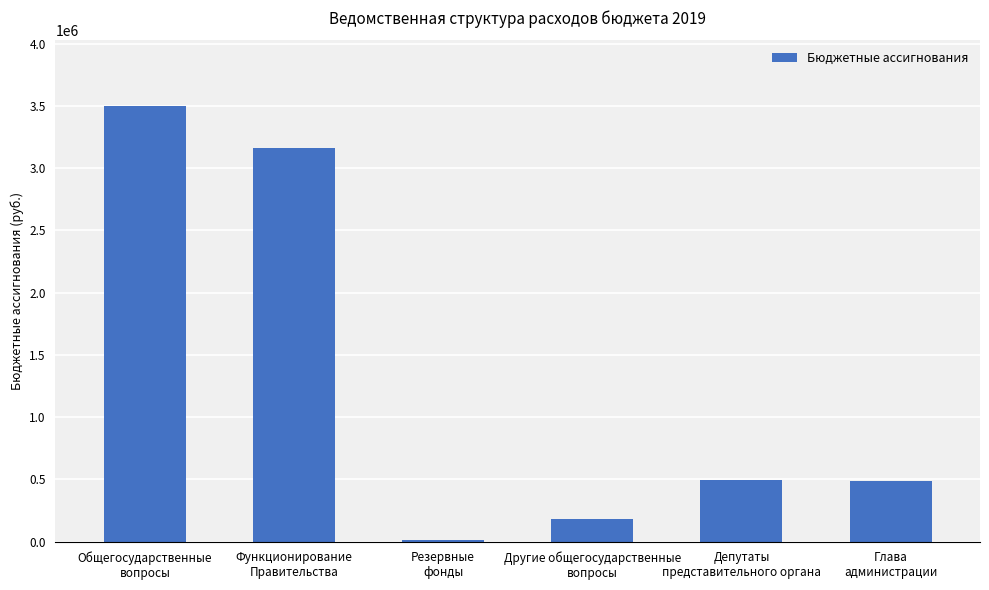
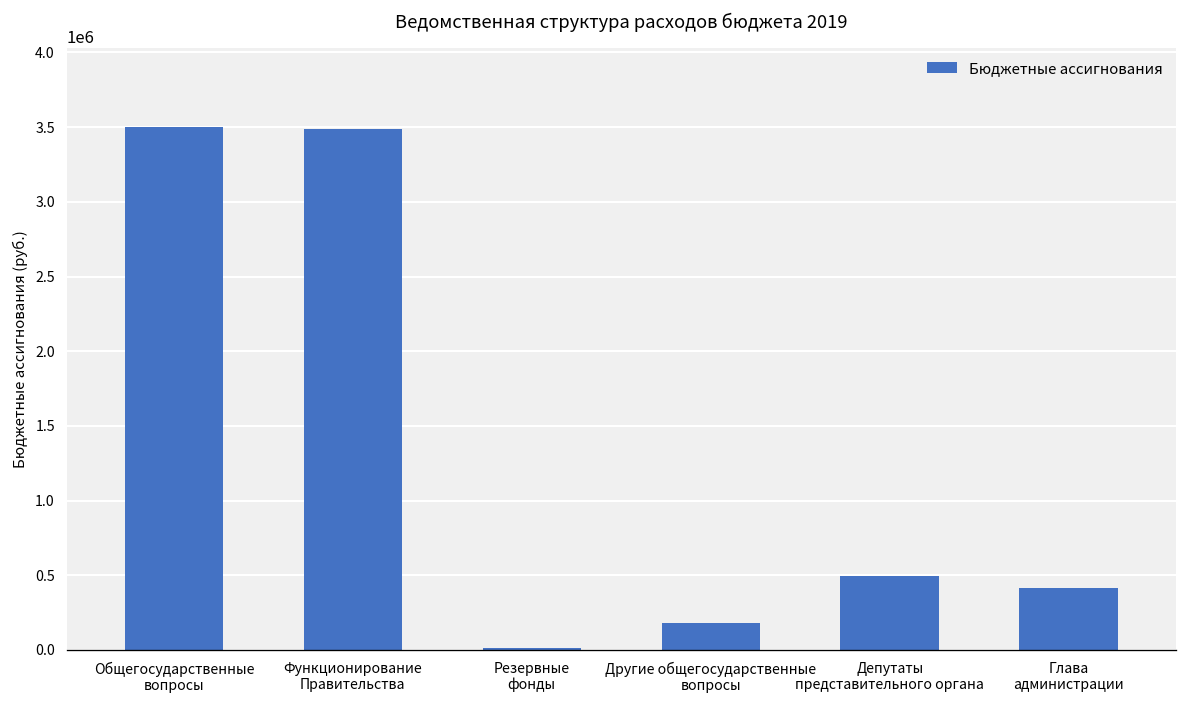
Функционирование Правительства: 3170000 -> 3490000
Глава администрации: 490000 -> 410000
